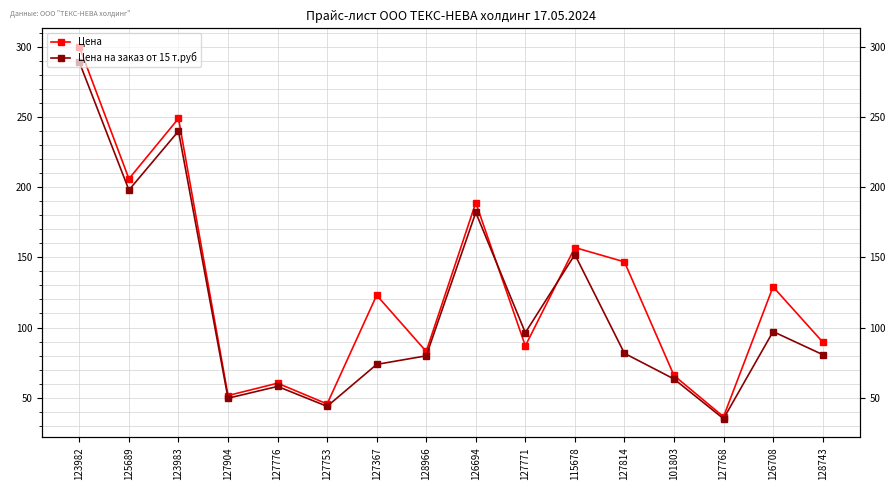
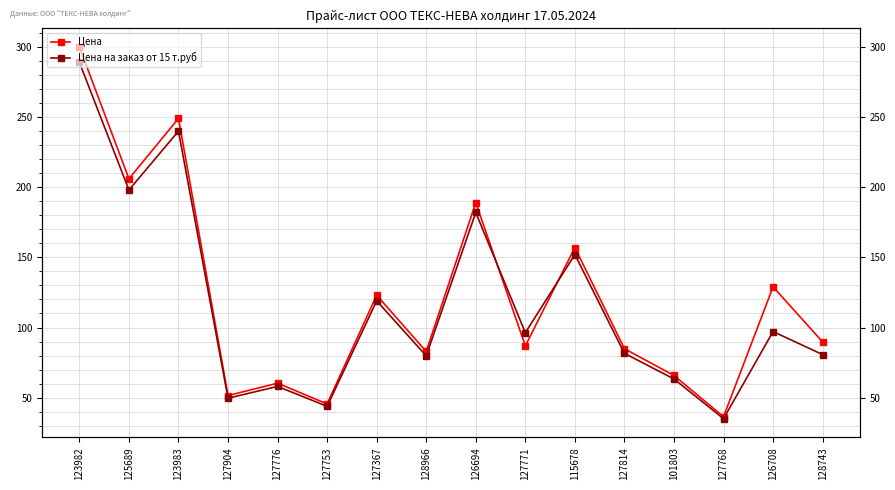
Цена на заказ от 15 т.руб, 127367: 74 -> 119
Цена, 127814: 147 -> 85
